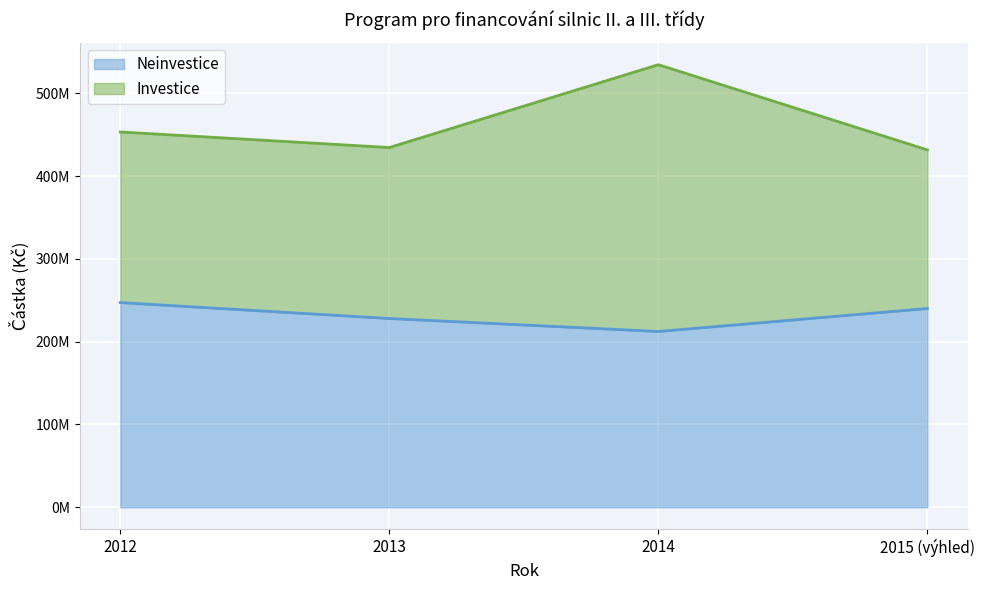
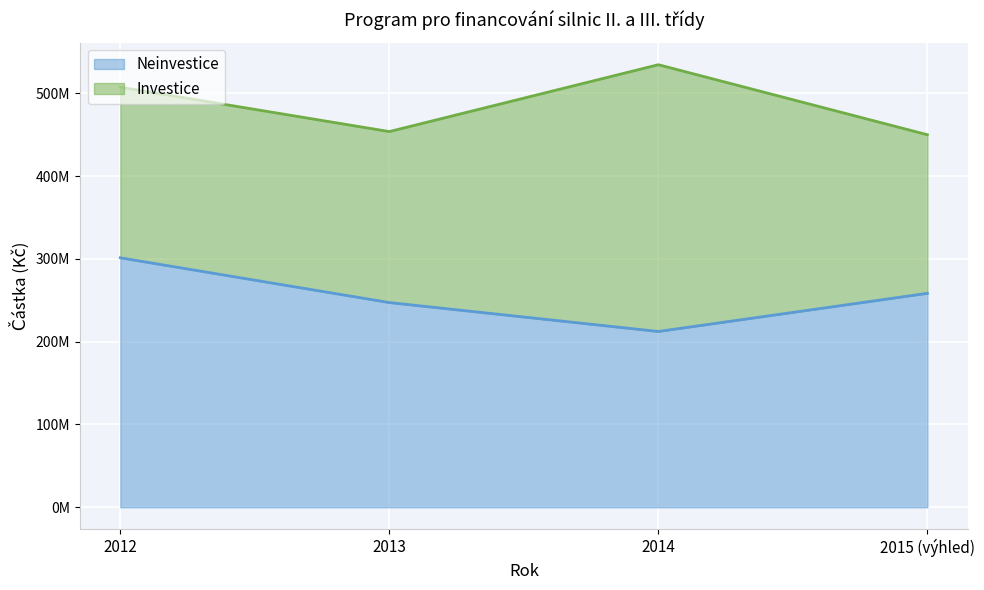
Neinvestice, 2012: 250000000 -> 300000000
Neinvestice, 2013: 230000000 -> 250000000
Neinvestice, 2015 (výhled): 240000000 -> 260000000
